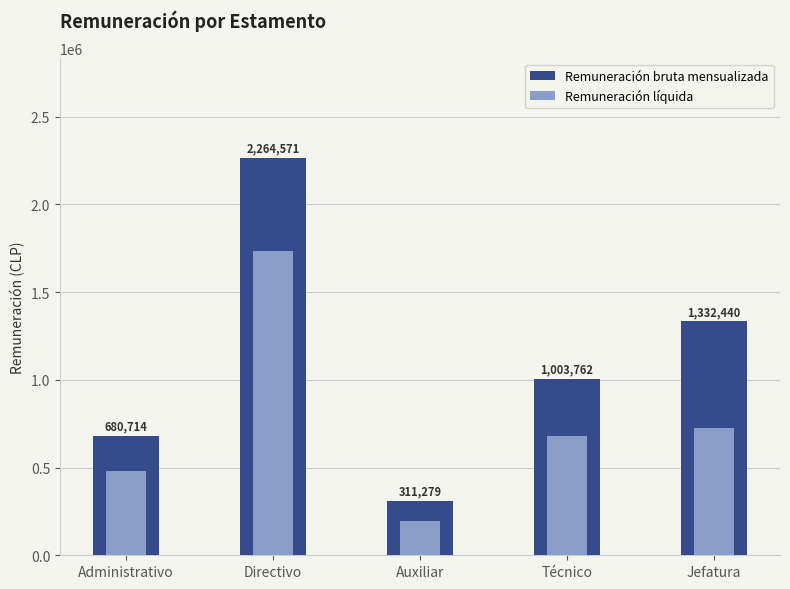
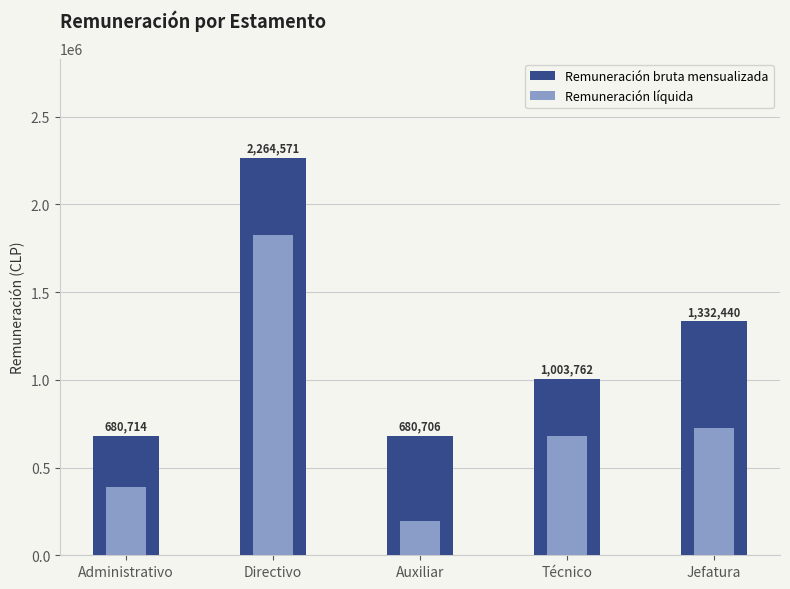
Remuneración líquida, Administrativo: 480000 -> 390000
Remuneración líquida, Directivo: 1730000 -> 1830000
Remuneración bruta mensualizada, Auxiliar: 311,279 -> 680,706
